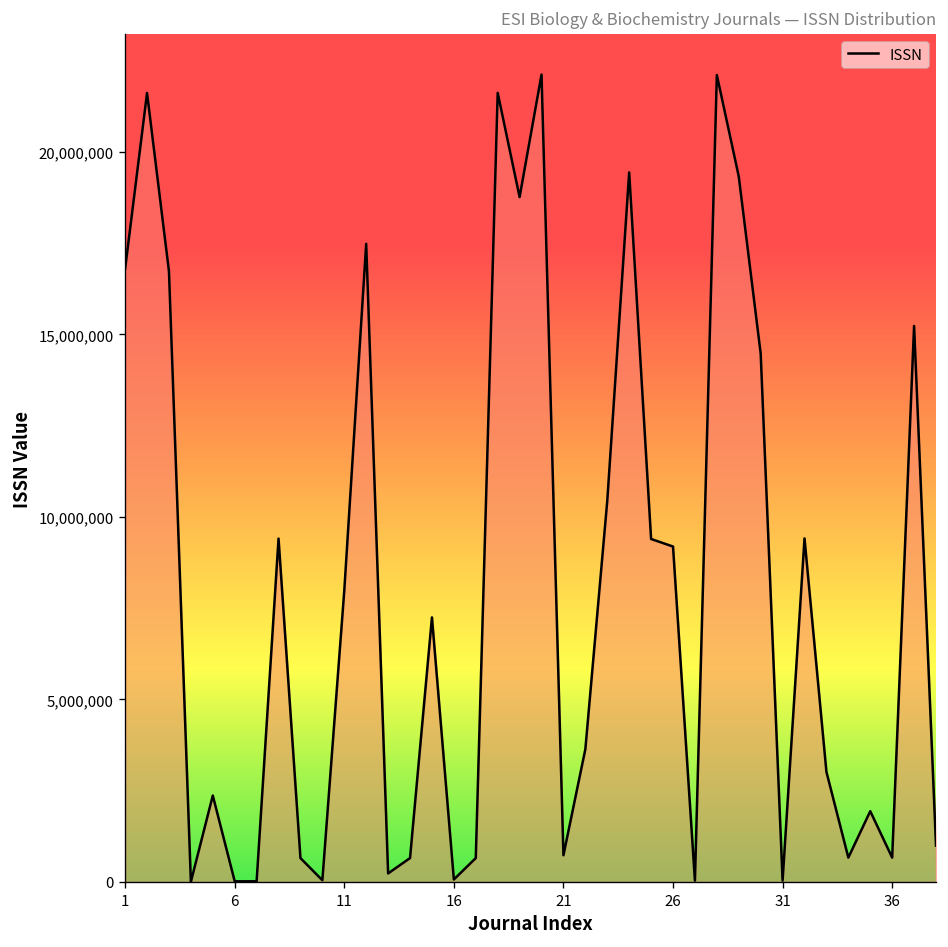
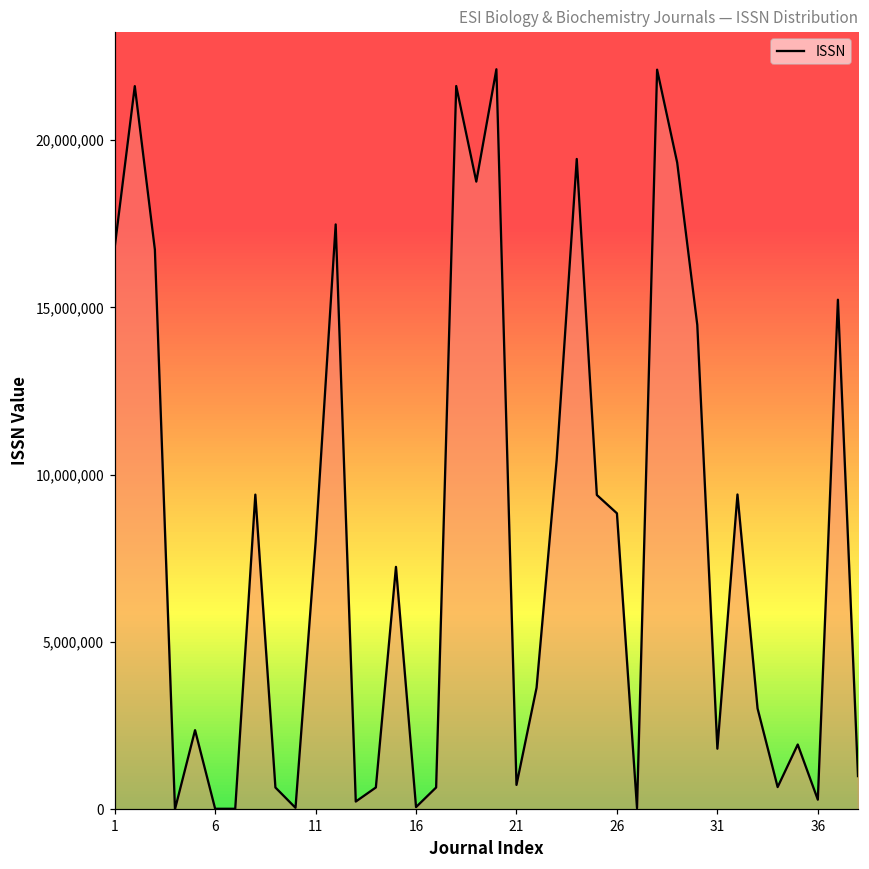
26: 9,200,000 -> 8,800,000
31: 0 -> 1,800,000
36: 700,000 -> 300,000
